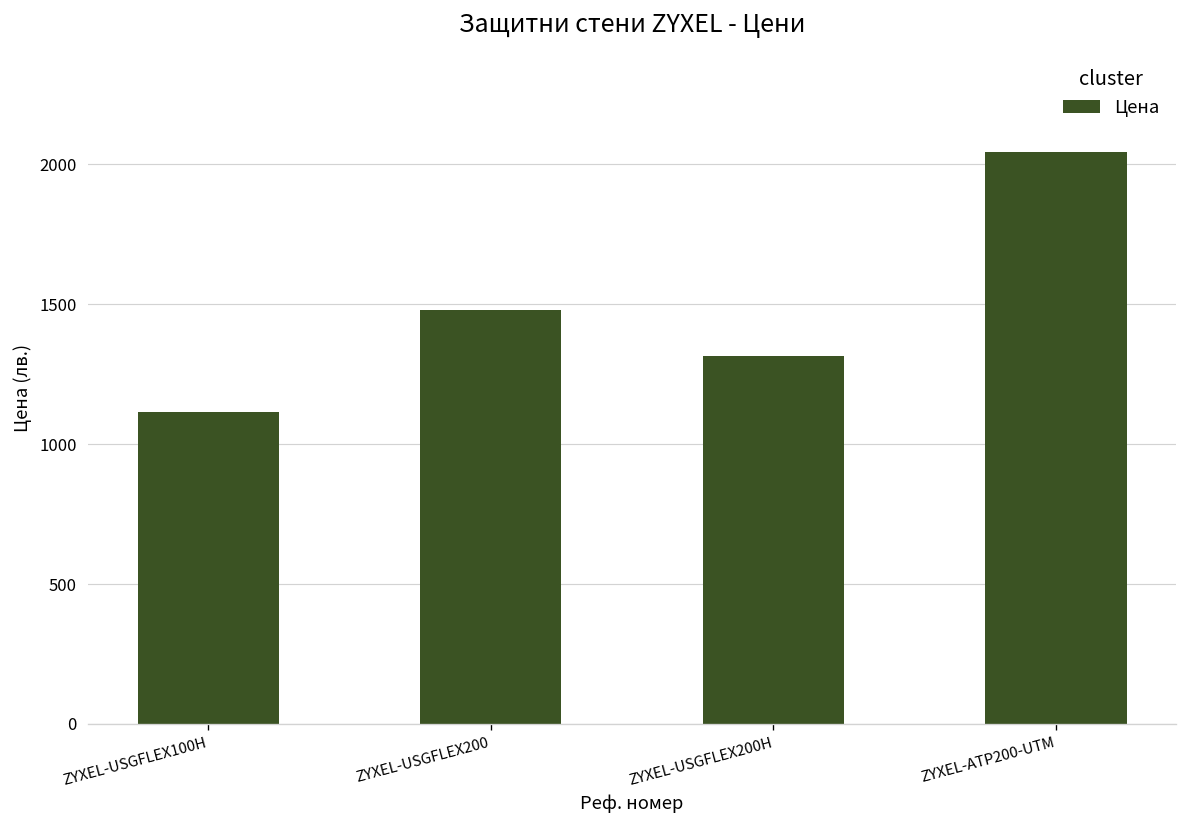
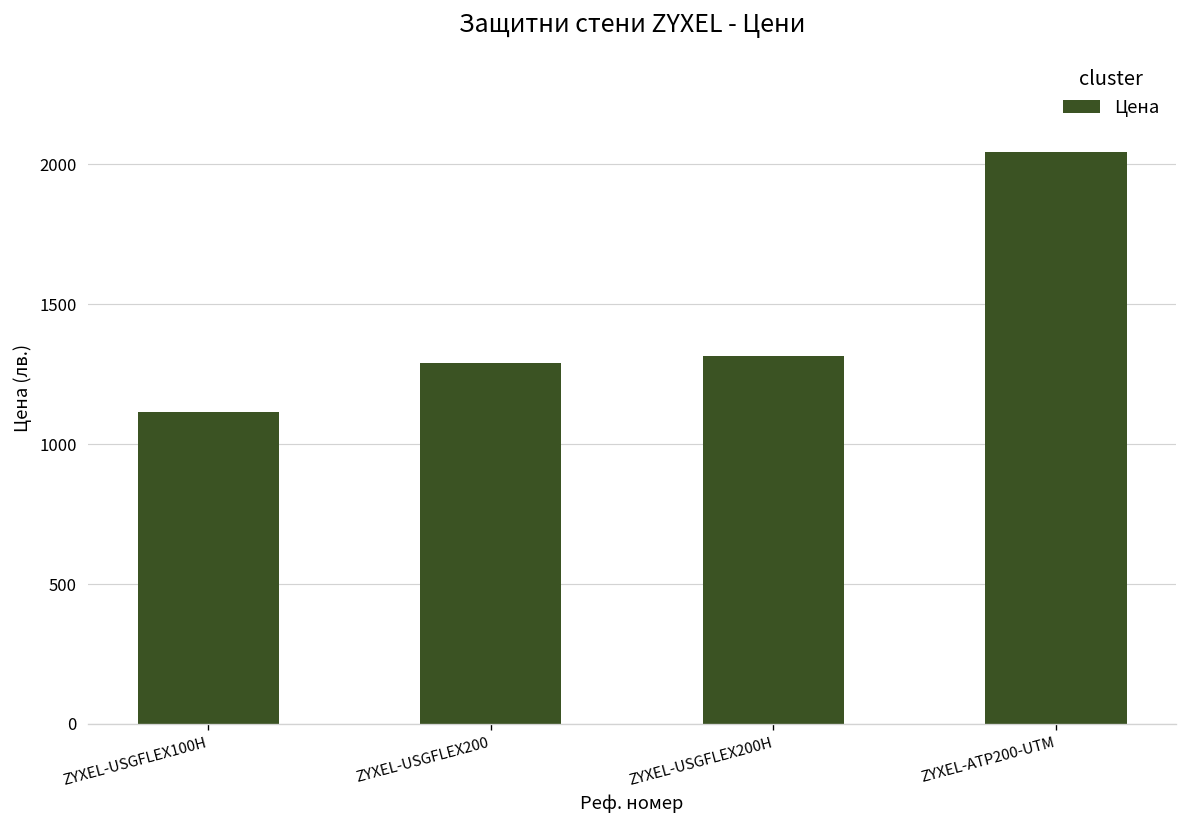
ZYXEL-USGFLEX200: 1480 -> 1290
